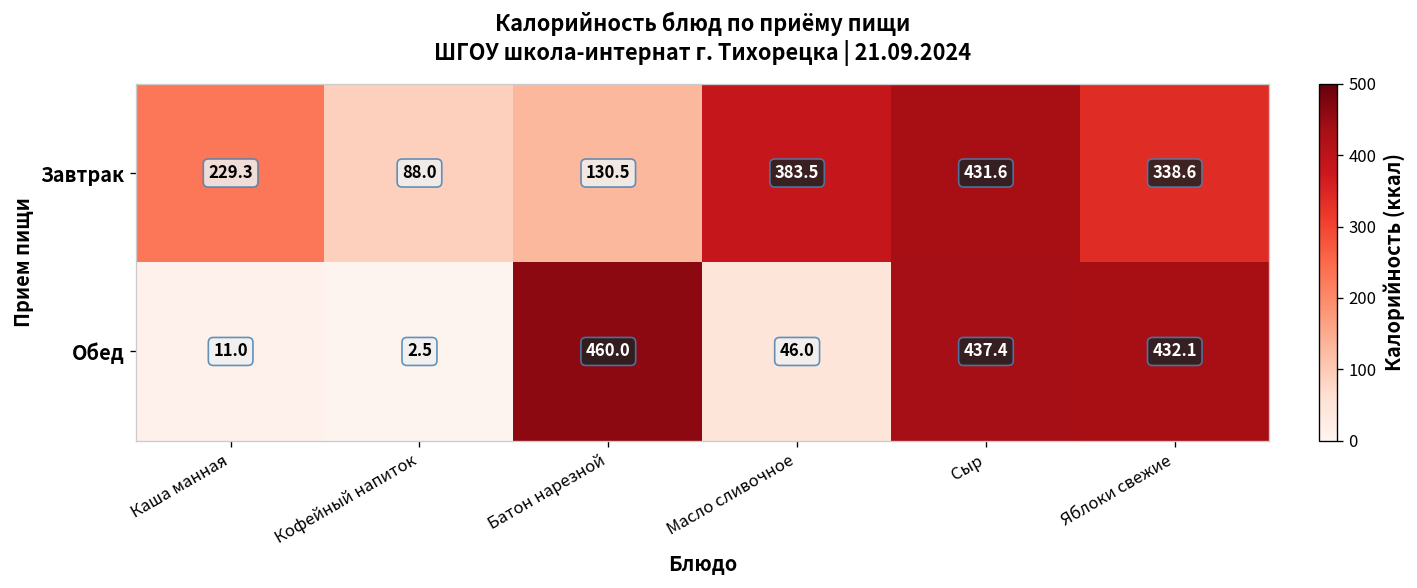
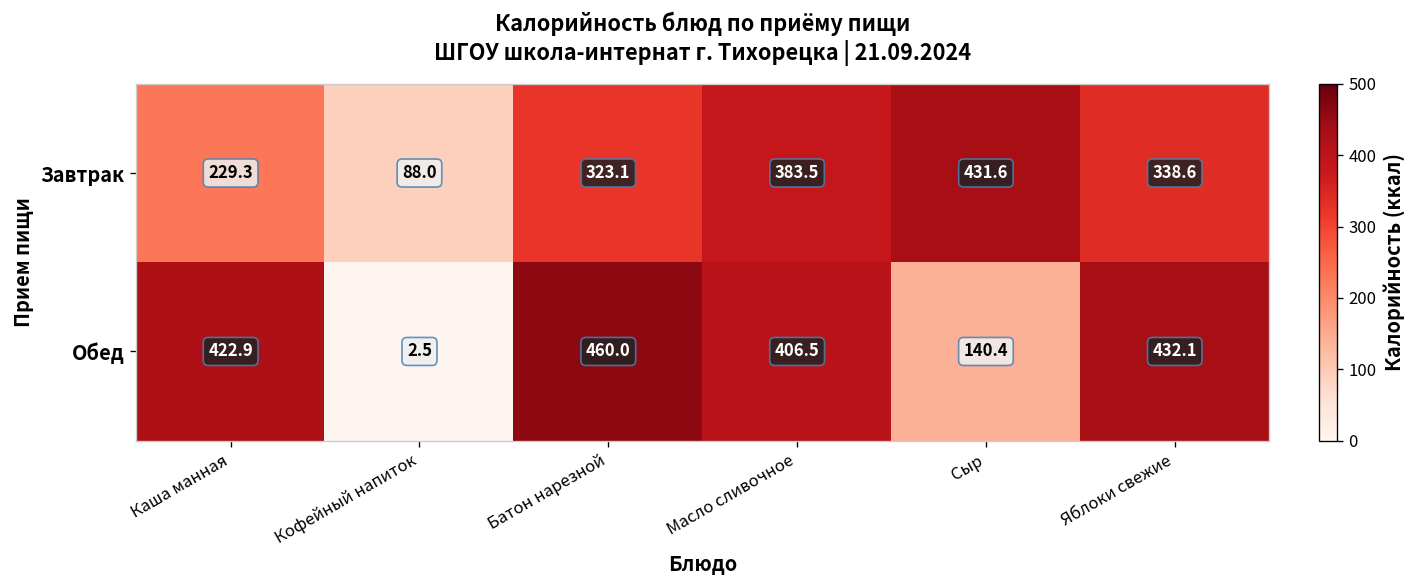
Завтрак, Батон нарезной: 130.5 -> 323.1
Обед, Каша манная: 11.0 -> 422.9
Обед, Масло сливочное: 46.0 -> 406.5
Обед, Сыр: 437.4 -> 140.4
